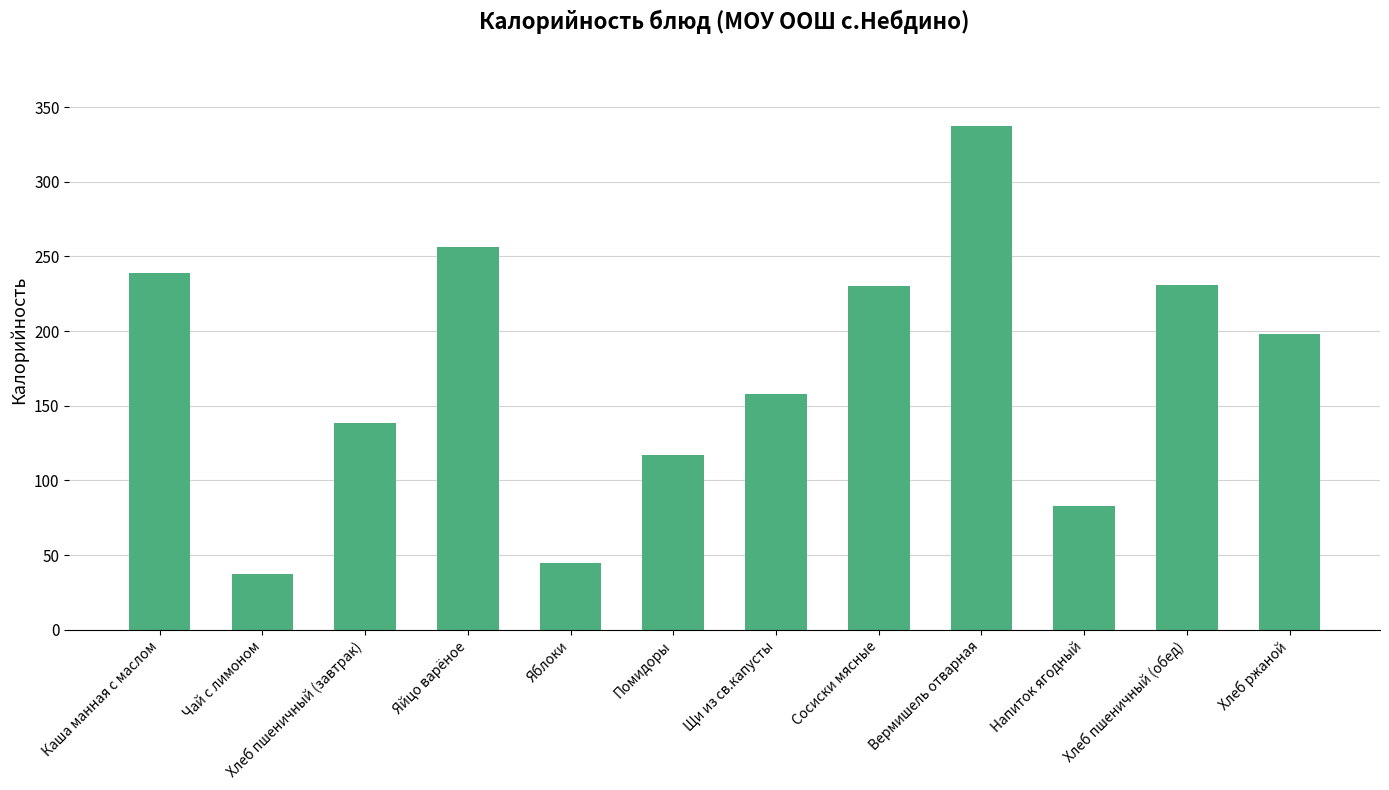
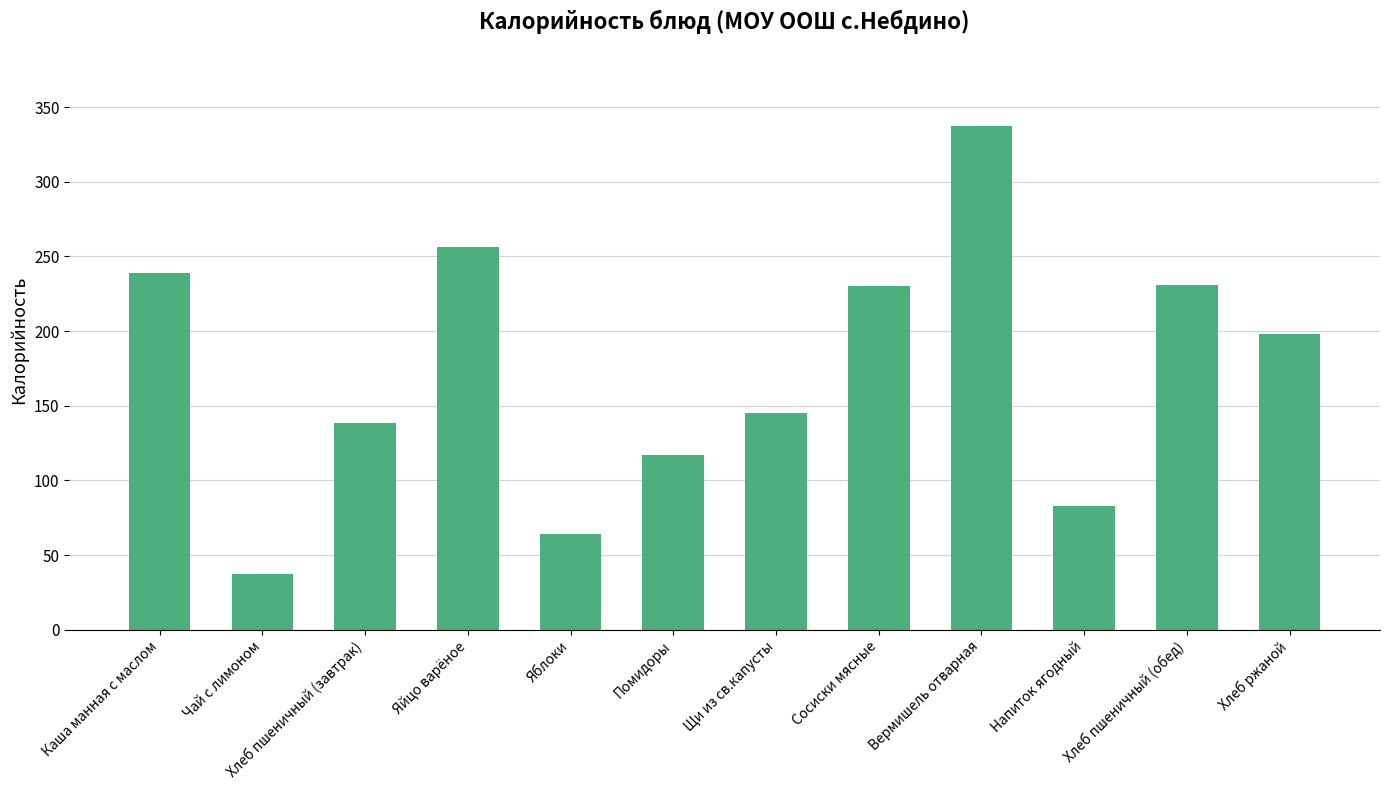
Яблоки: 45 -> 64
Щи из св.капусты: 158 -> 145
